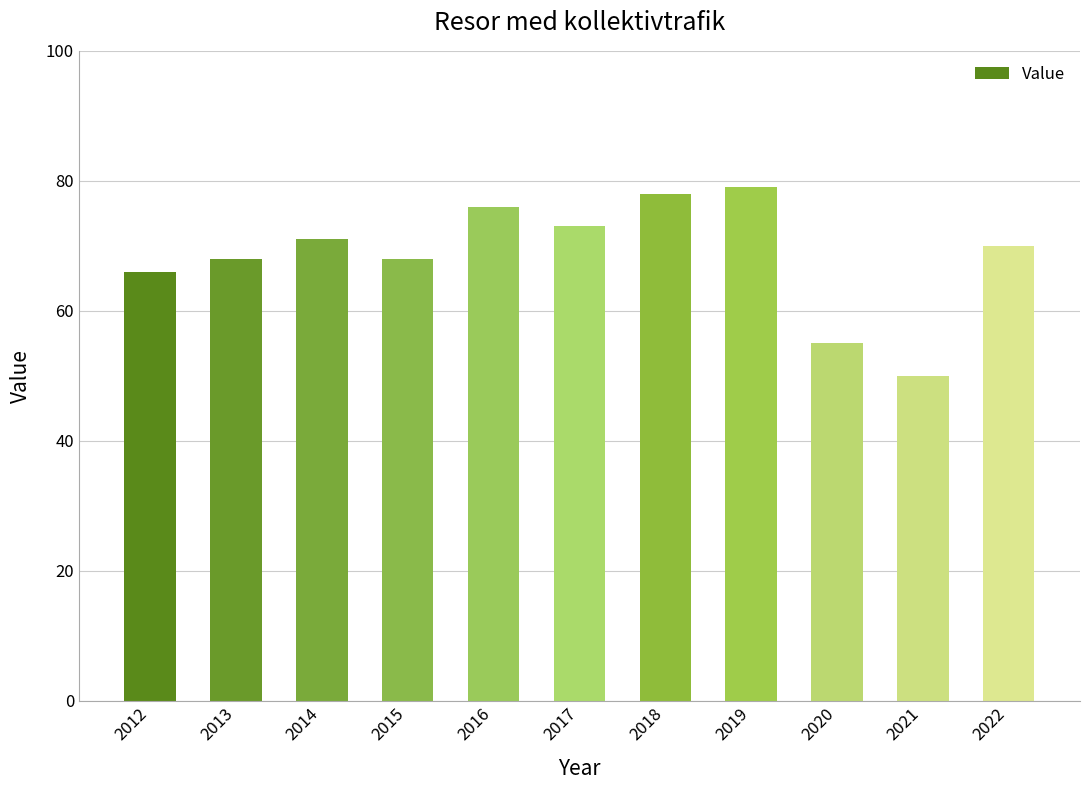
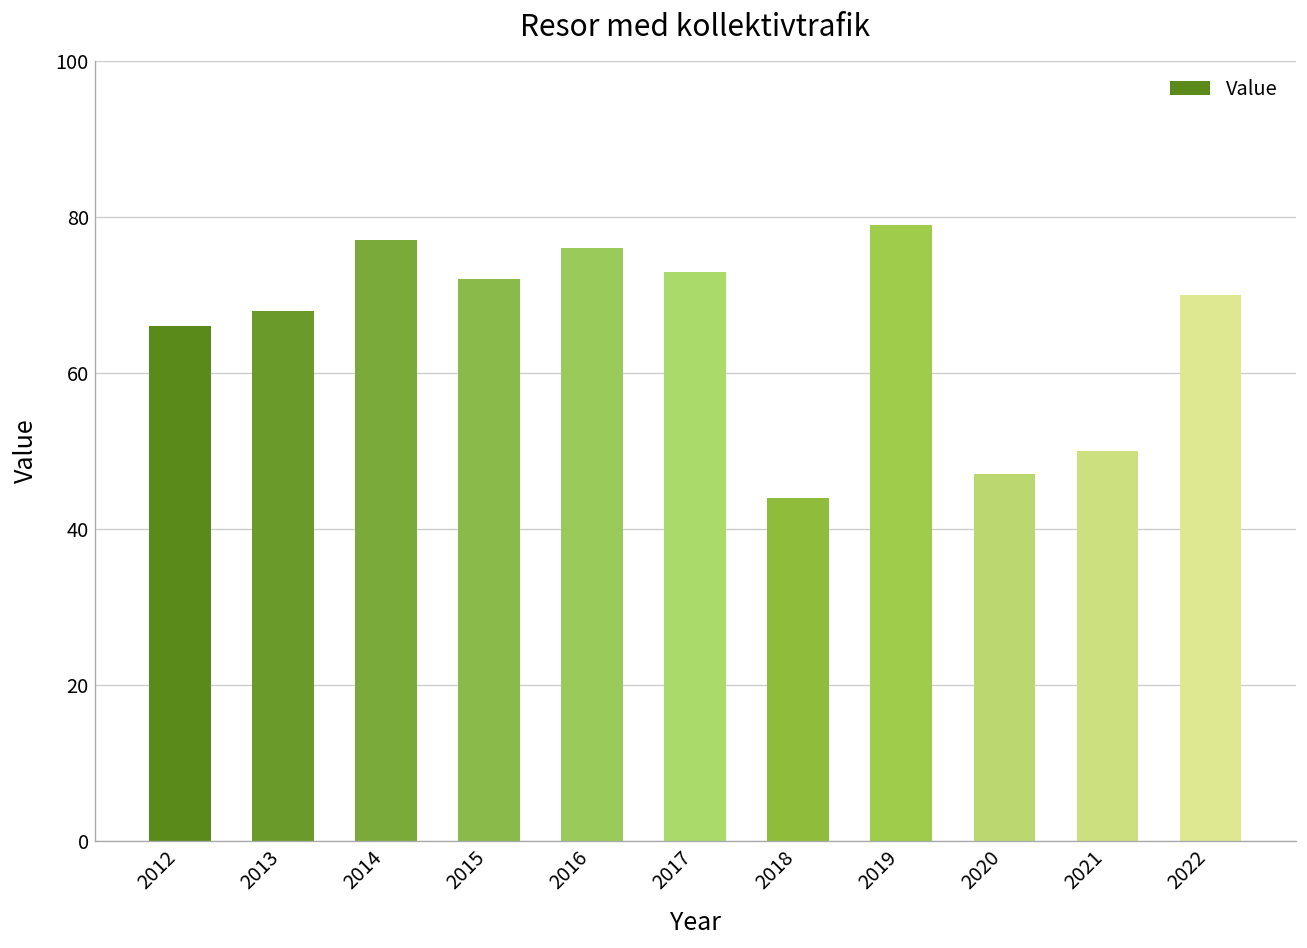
2014: 71 -> 77
2015: 68 -> 72
2018: 78 -> 44
2020: 55 -> 47
